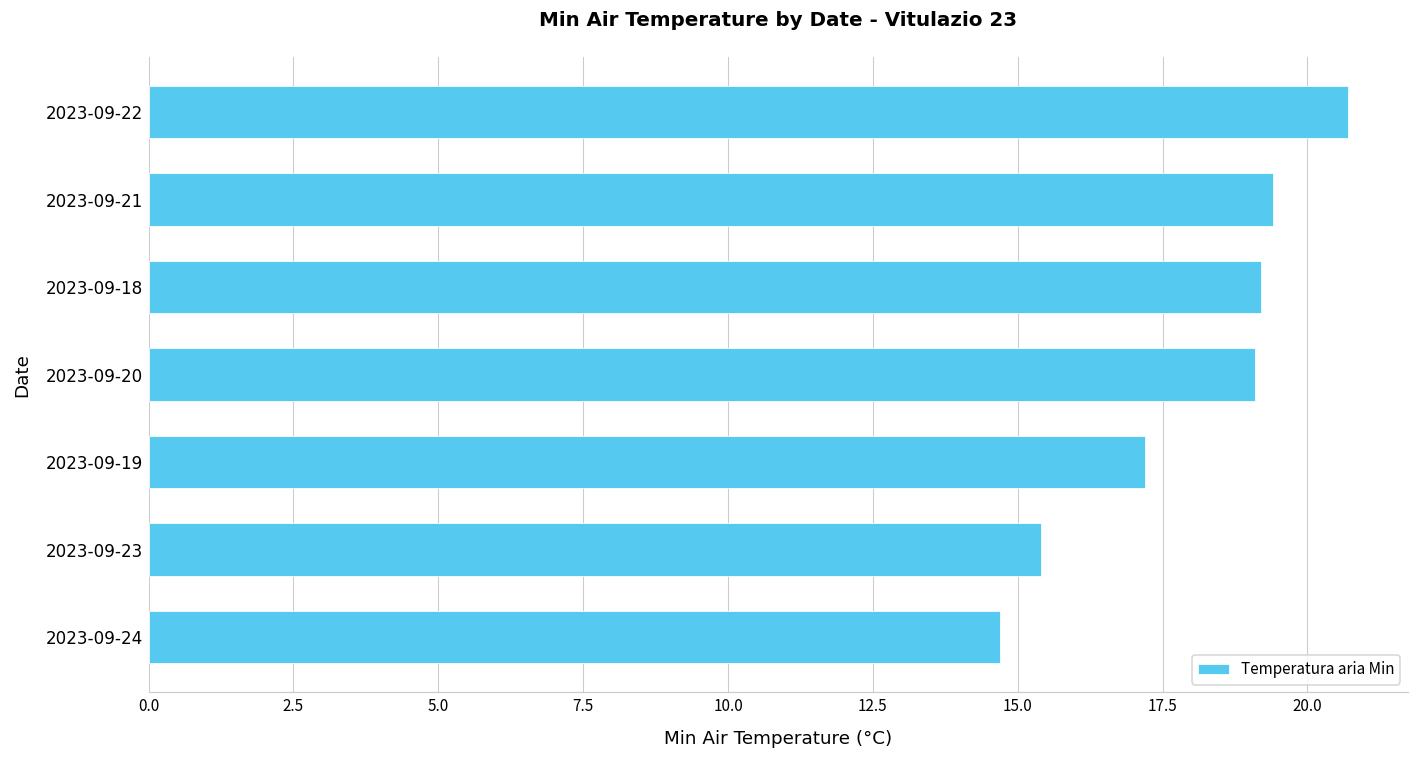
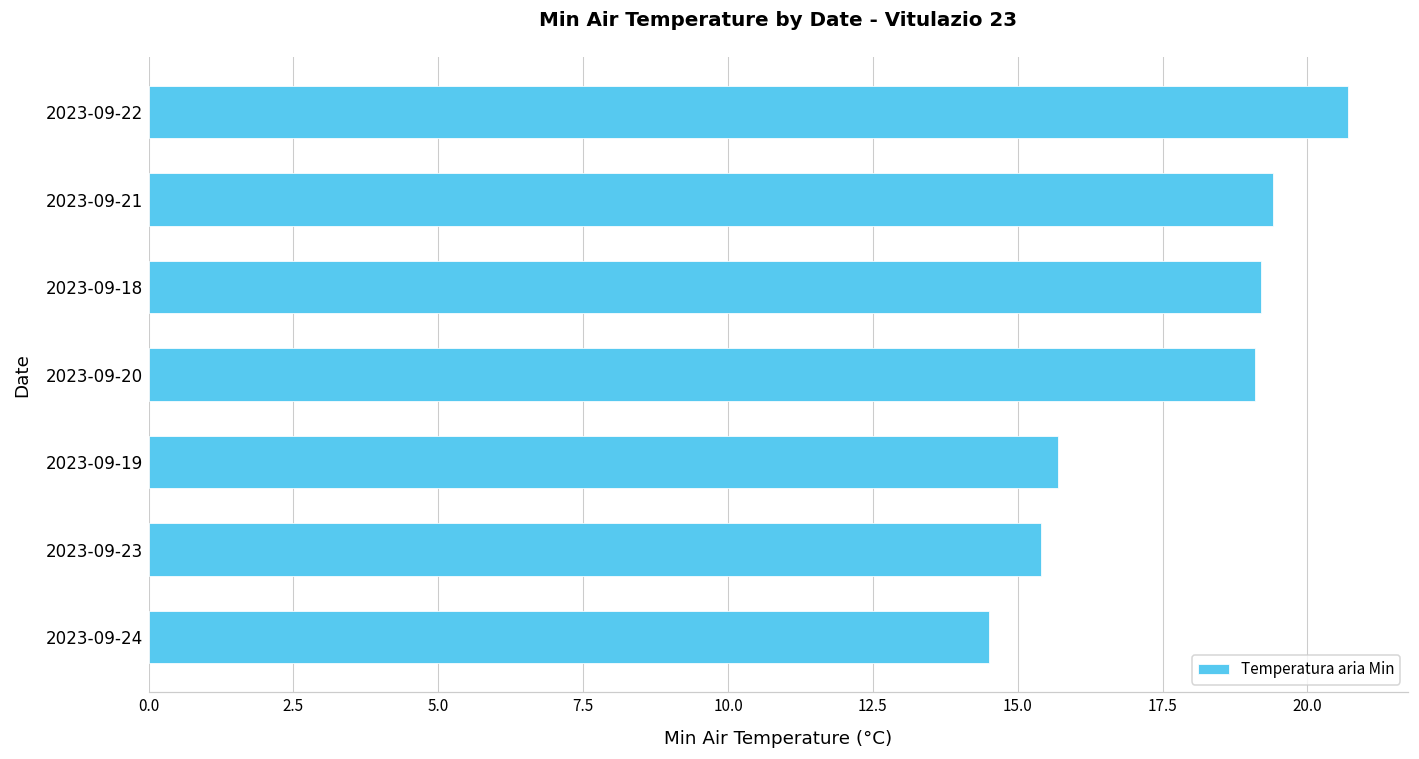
2023-09-19: 17.2 -> 15.7
2023-09-24: 14.7 -> 14.5
